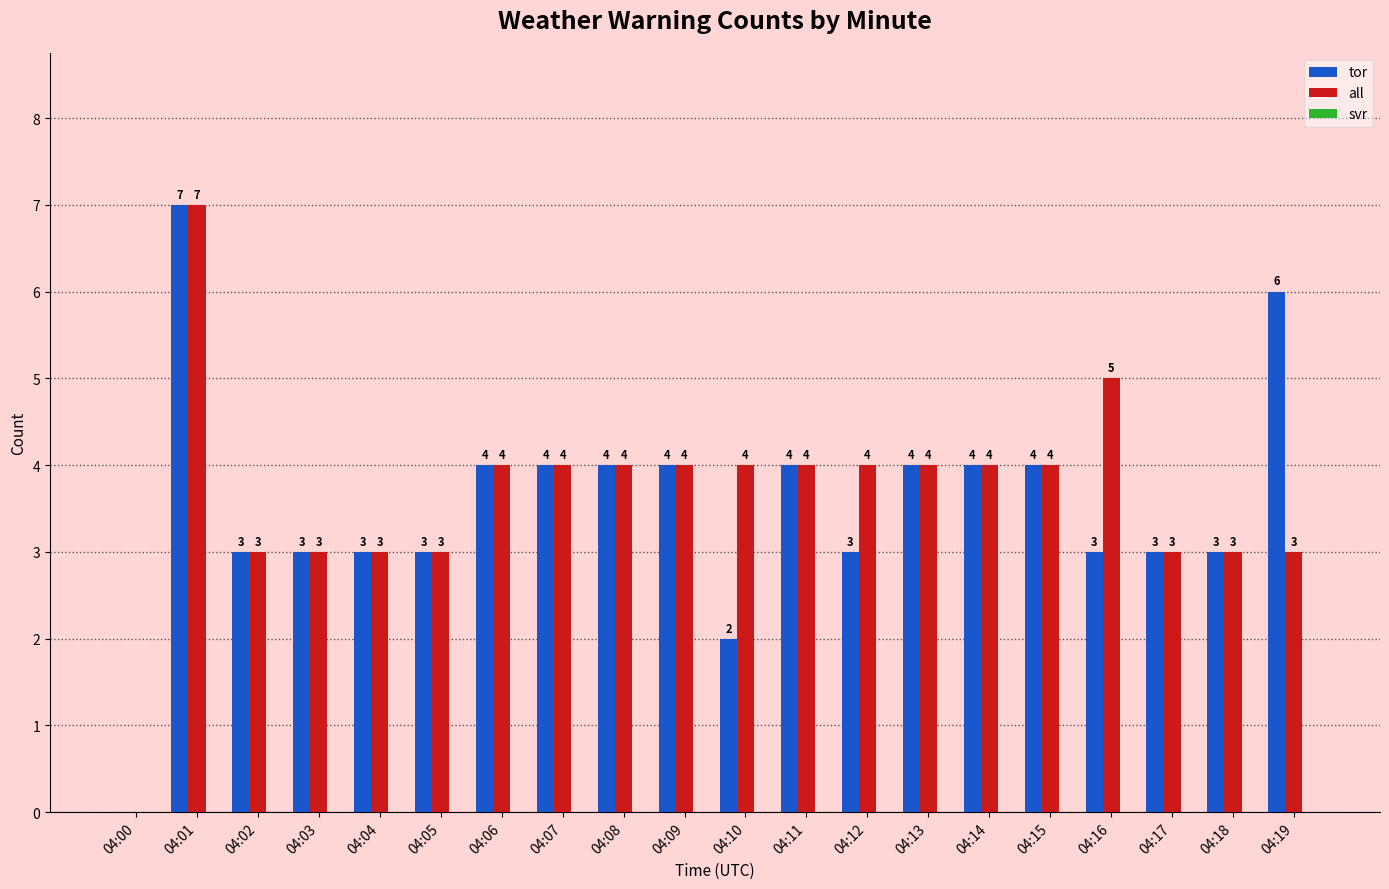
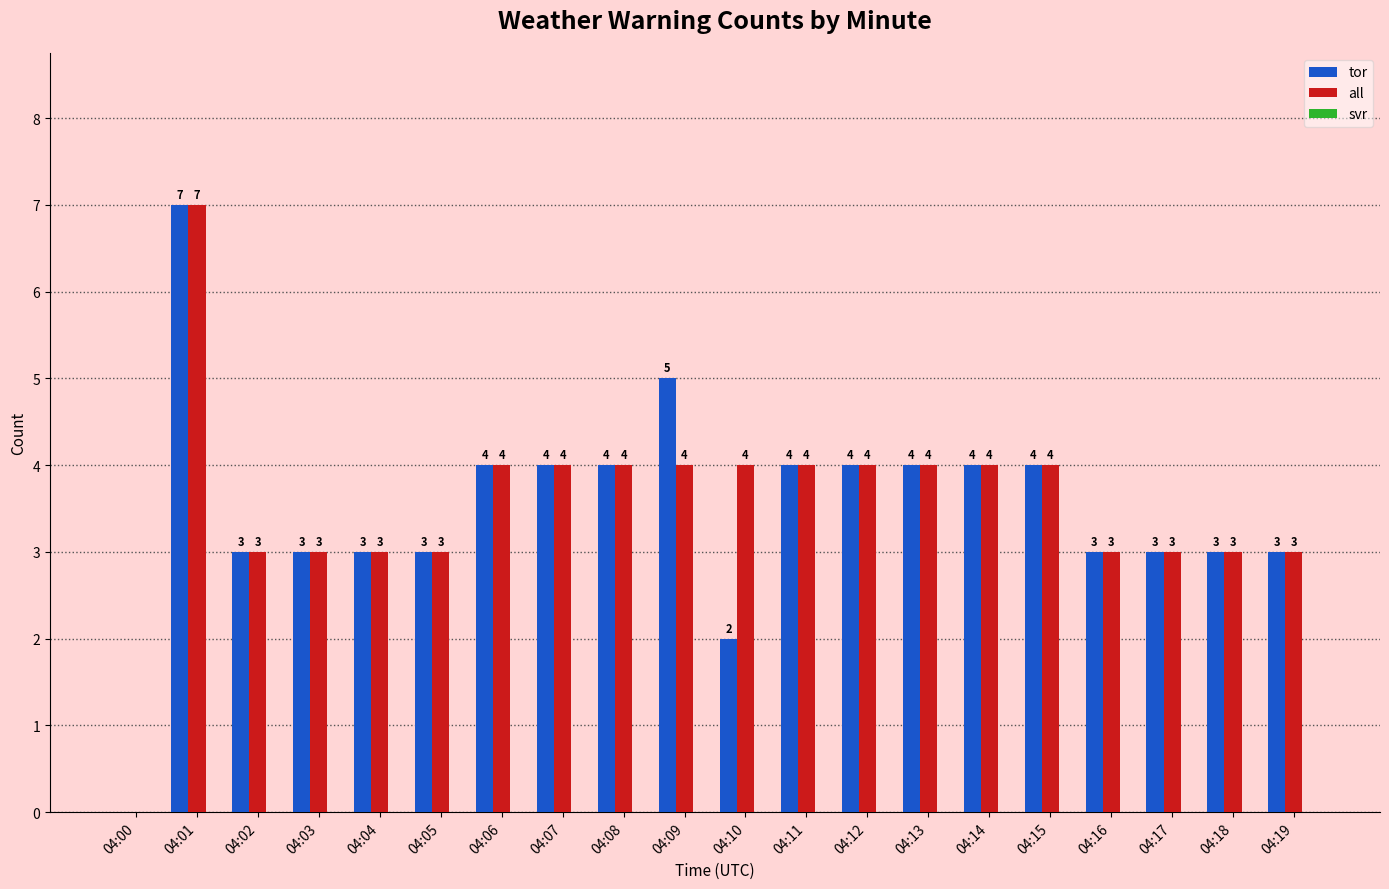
tor, 04:09: 4 -> 5
tor, 04:12: 3 -> 4
all, 04:16: 5 -> 3
tor, 04:19: 6 -> 3
